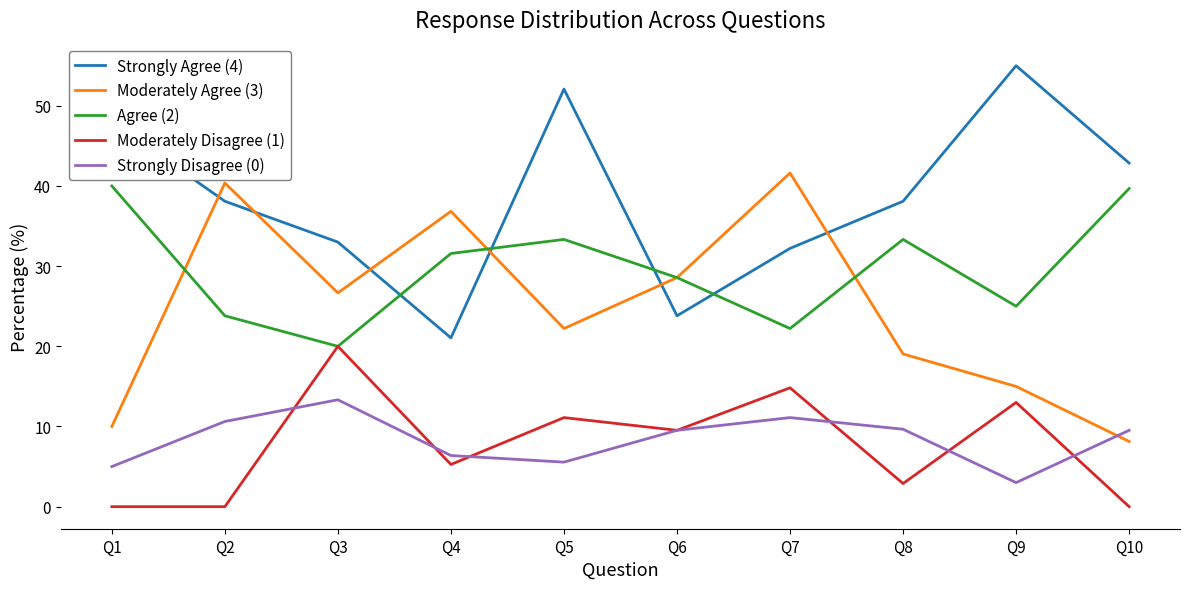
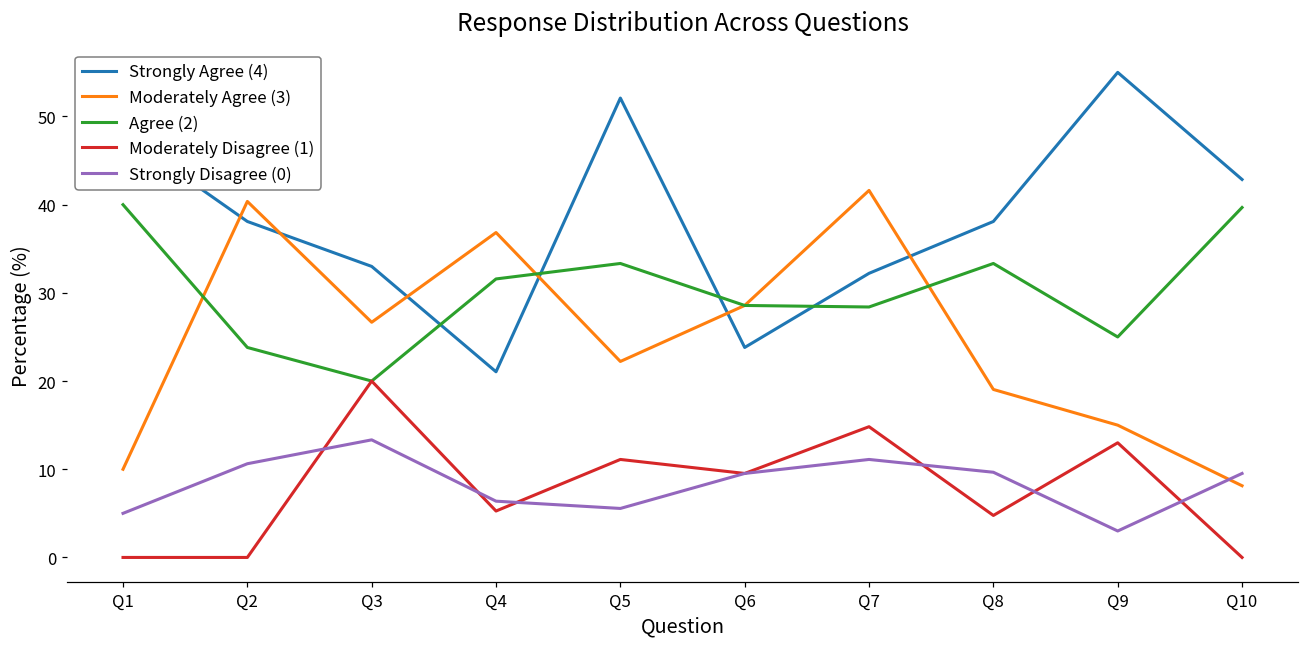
Agree (2), Q7: 22 -> 28
Moderately Disagree (1), Q8: 3 -> 5
